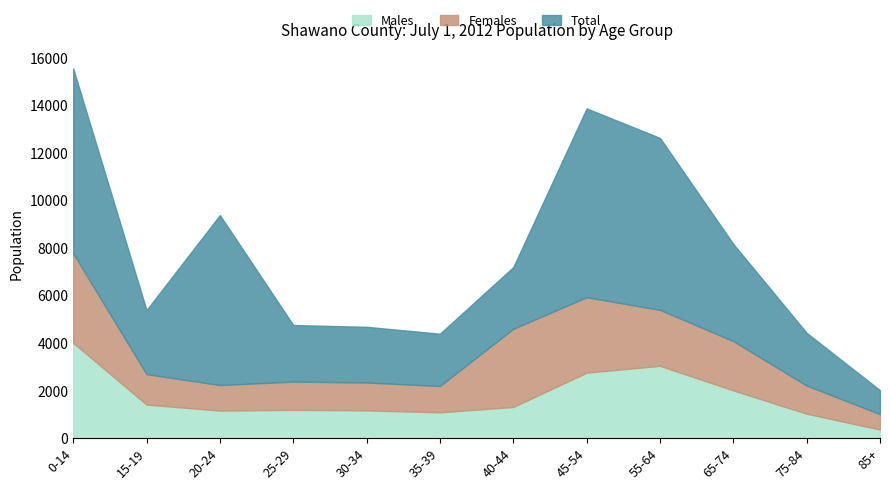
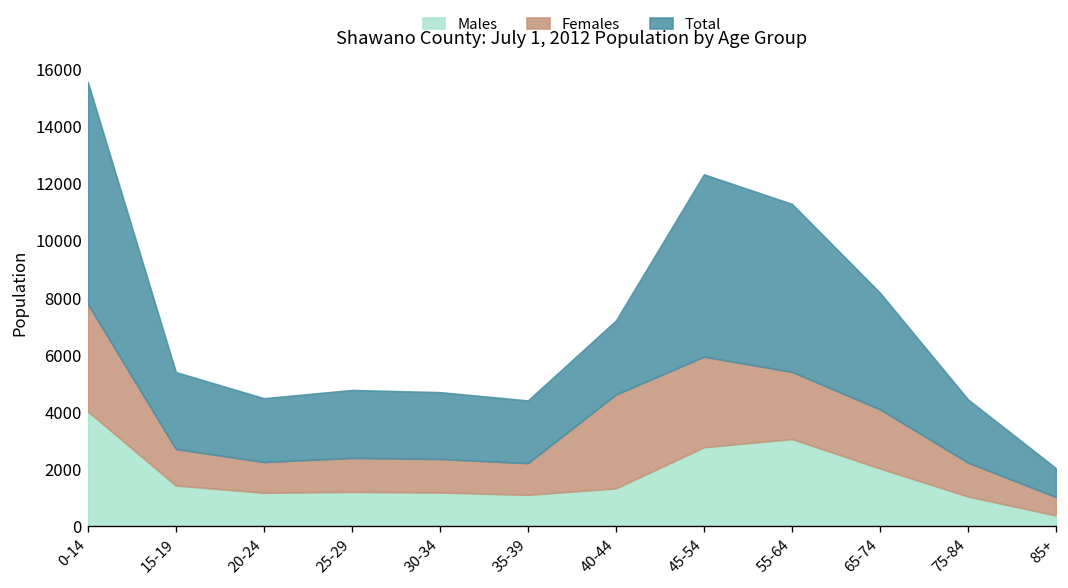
Total, 20-24: 7100 -> 2200
Total, 45-54: 7900 -> 6400
Total, 55-64: 7200 -> 5900
